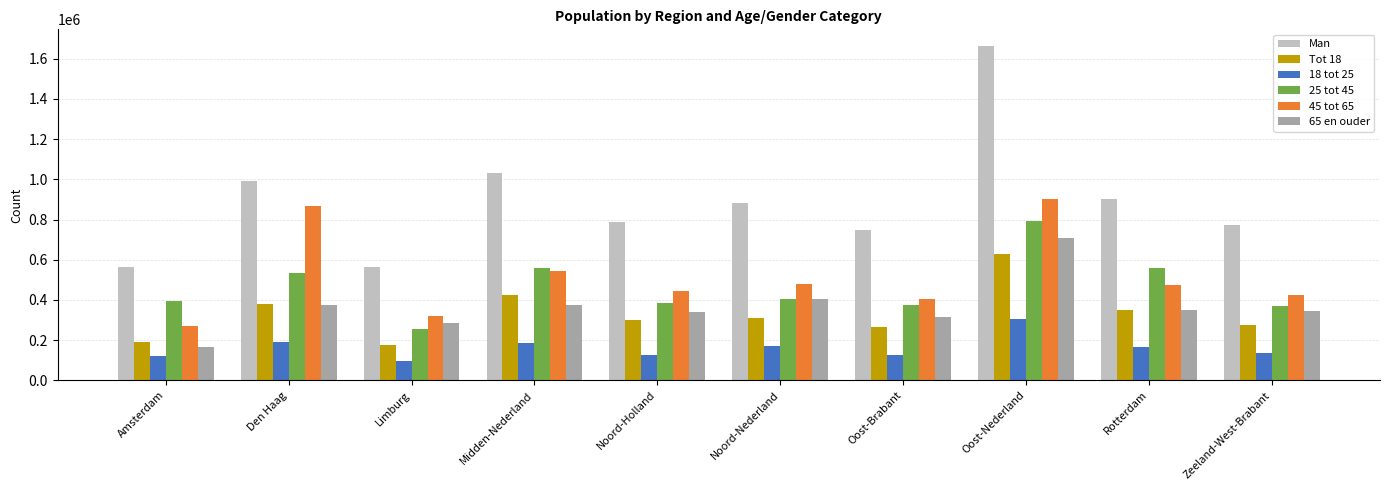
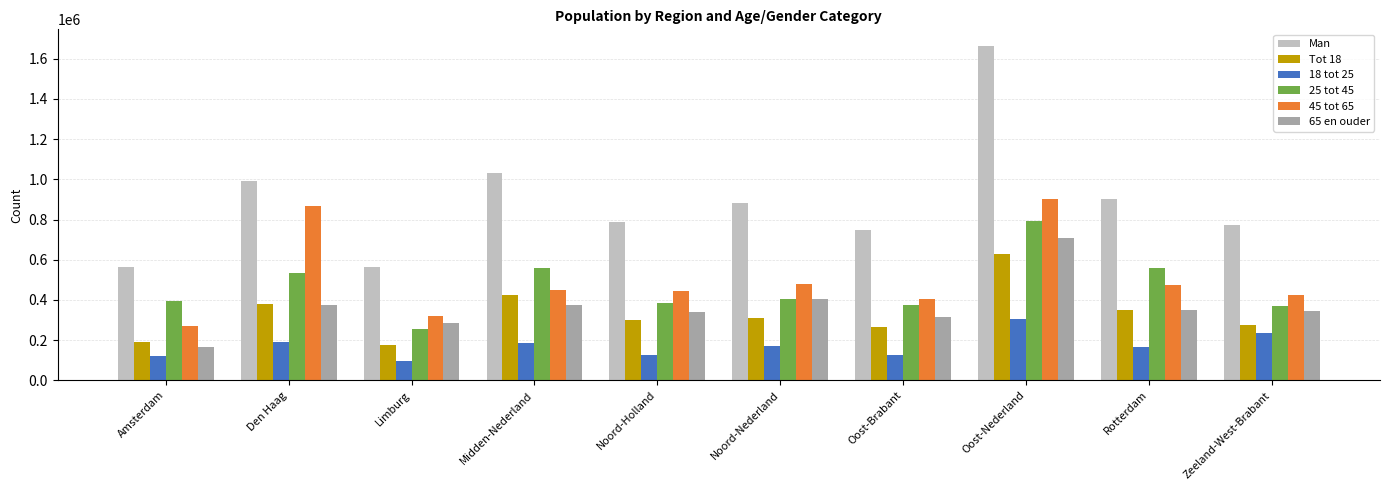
45 tot 65, Midden-Nederland: 540000 -> 450000
18 tot 25, Zeeland-West-Brabant: 130000 -> 240000
